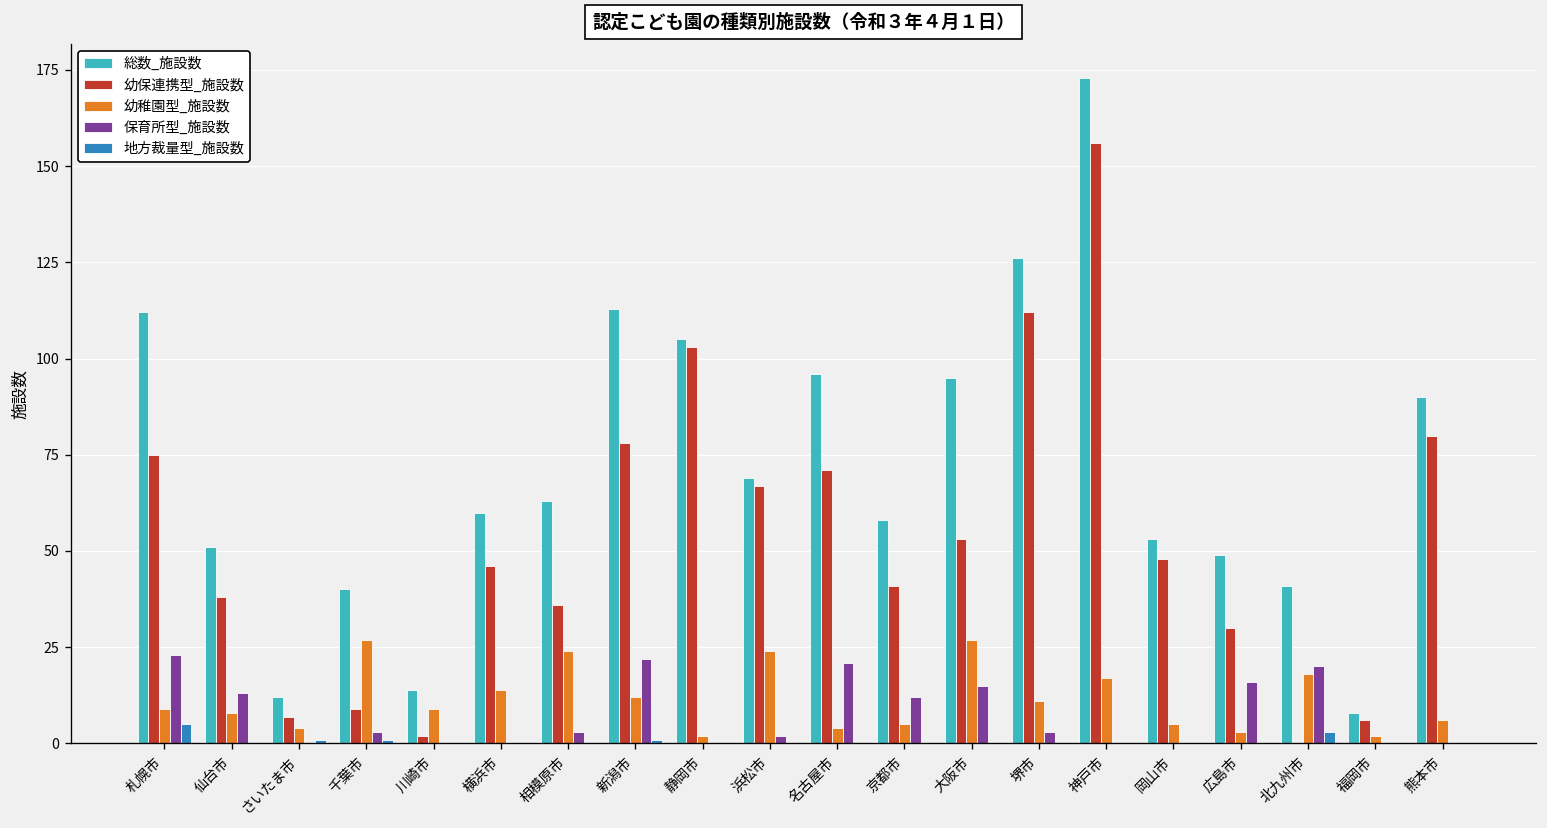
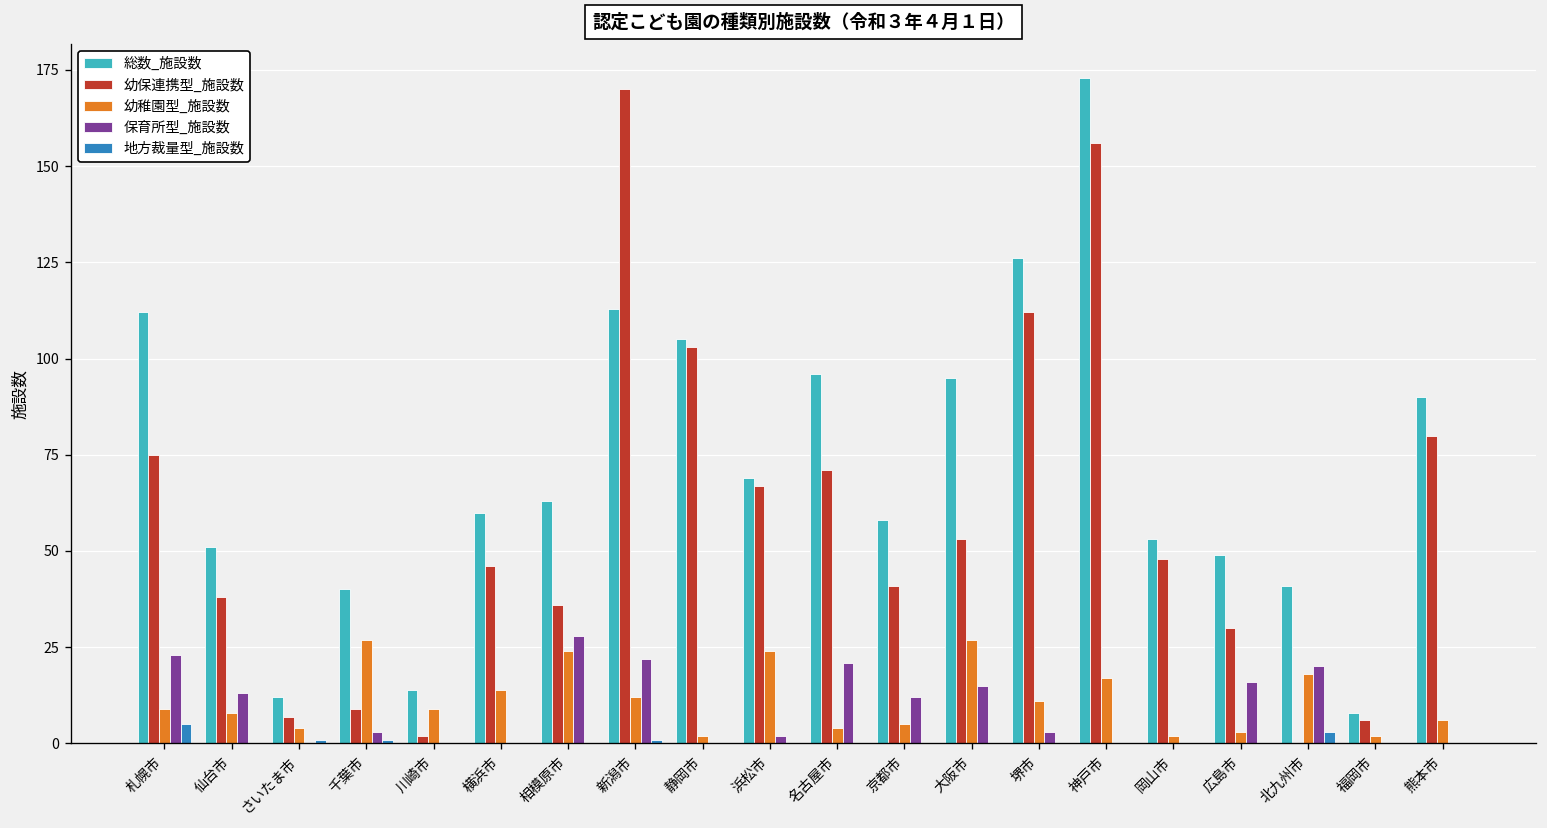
保育所型_施設数, 相模原市: 3 -> 28
幼保連携型_施設数, 新潟市: 78 -> 170
幼稚園型_施設数, 岡山市: 5 -> 2
